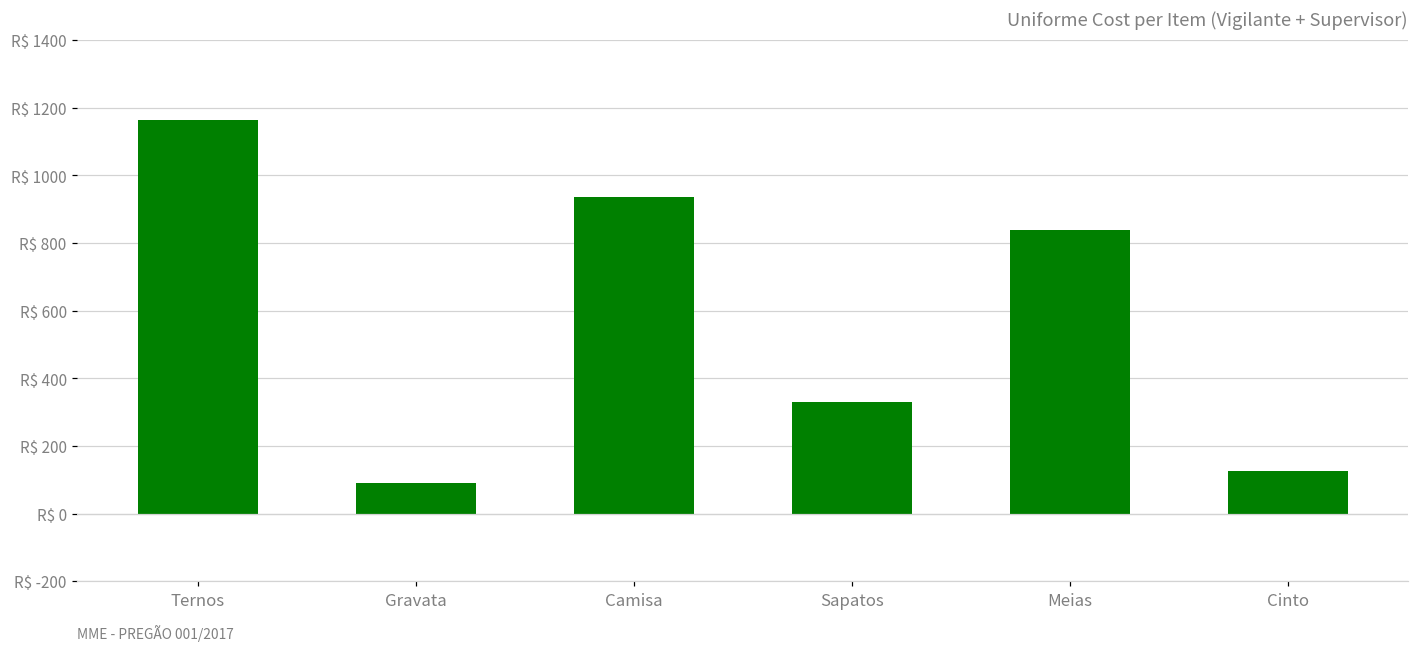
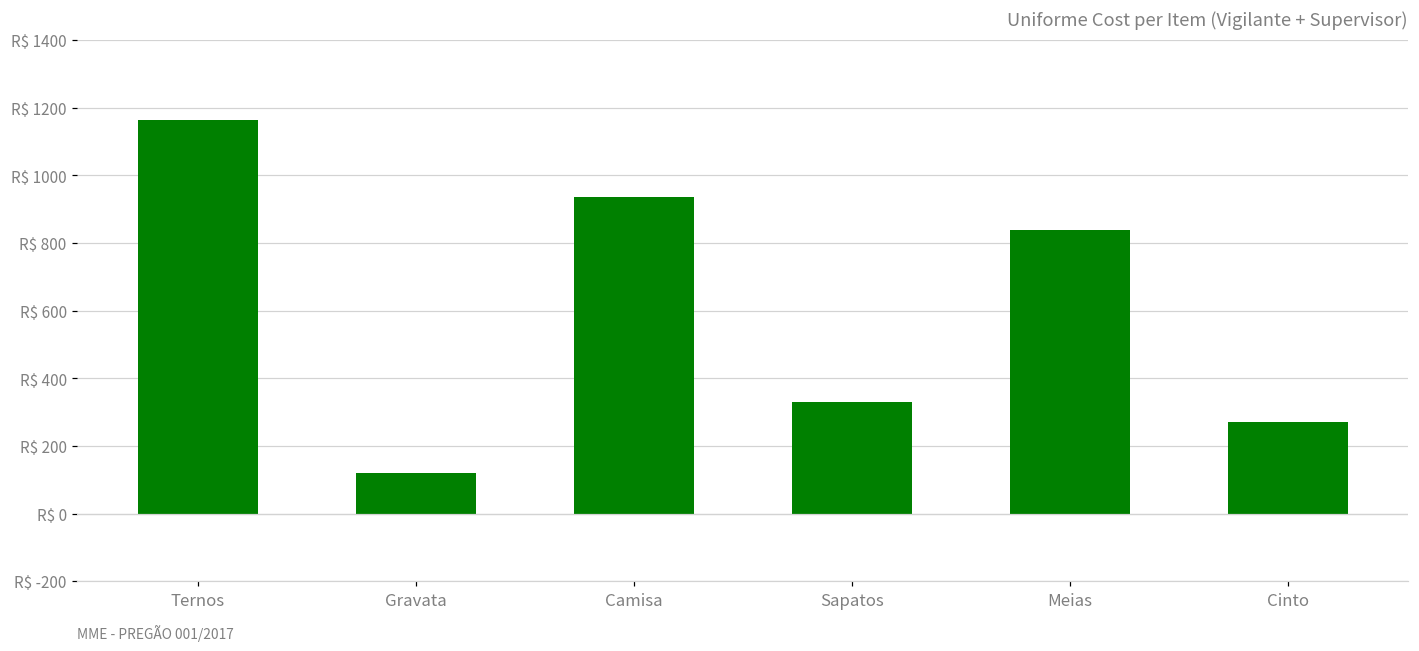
Gravata: R$ 90 -> R$ 120
Cinto: R$ 130 -> R$ 270
